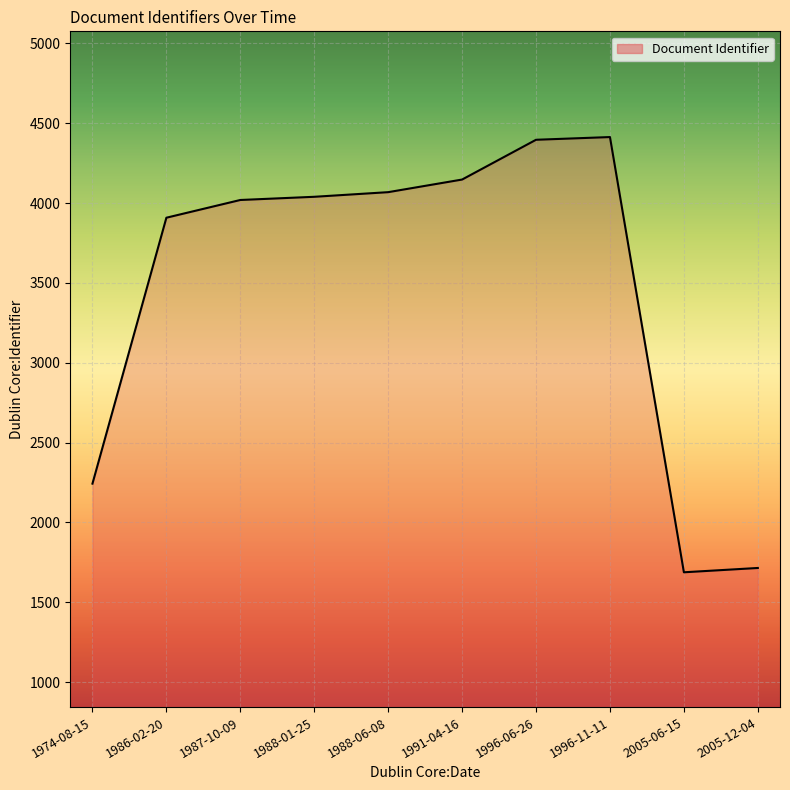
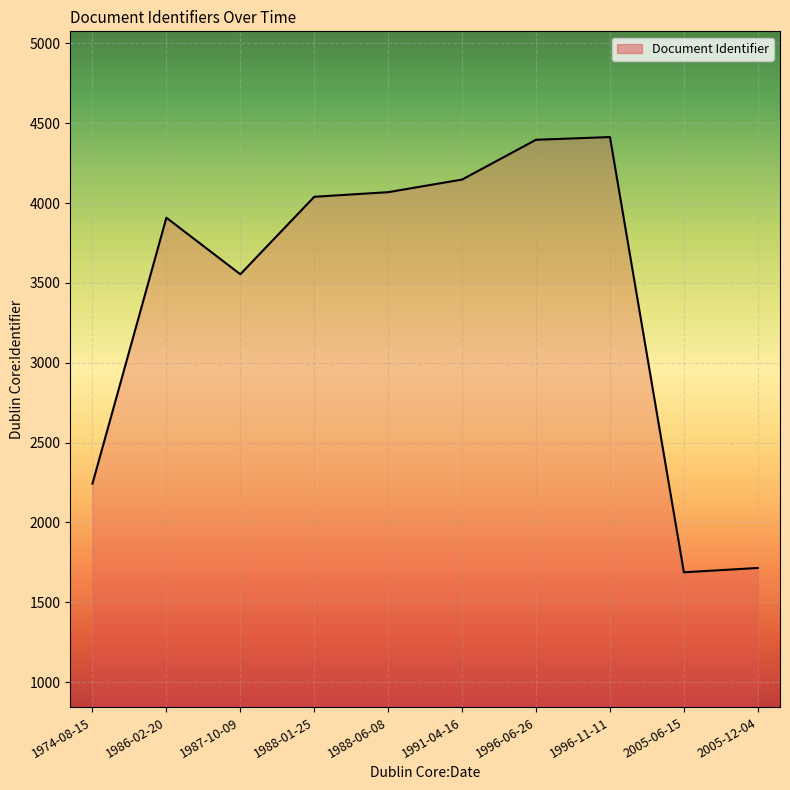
1987-10-09: 4020 -> 3550
